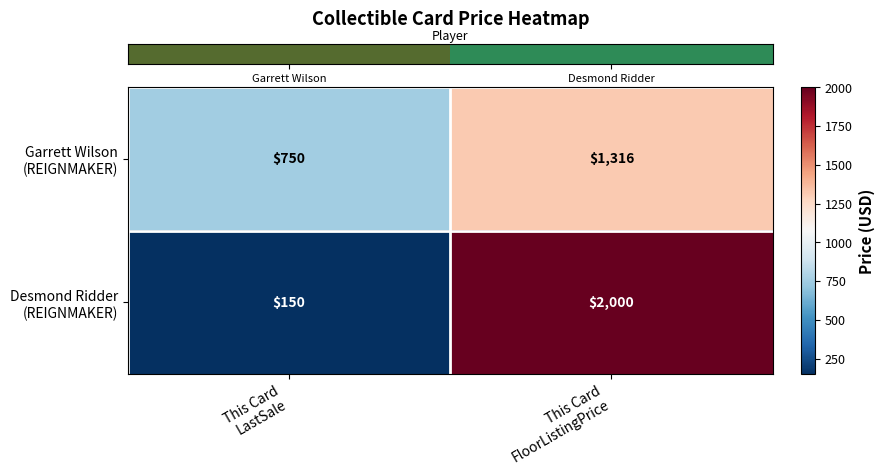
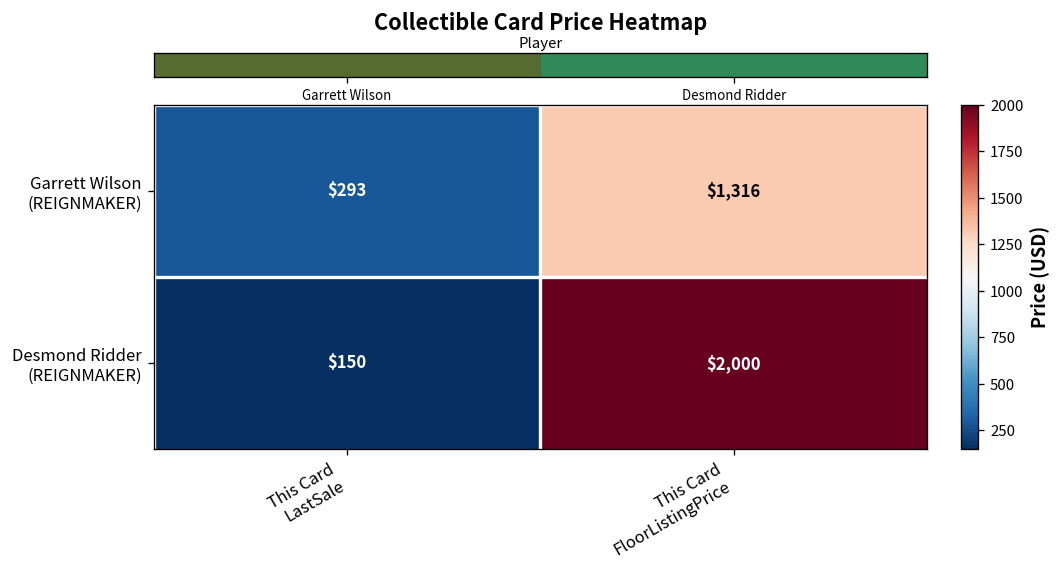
Garrett Wilson (REIGNMAKER), This Card LastSale: $750 -> $293
